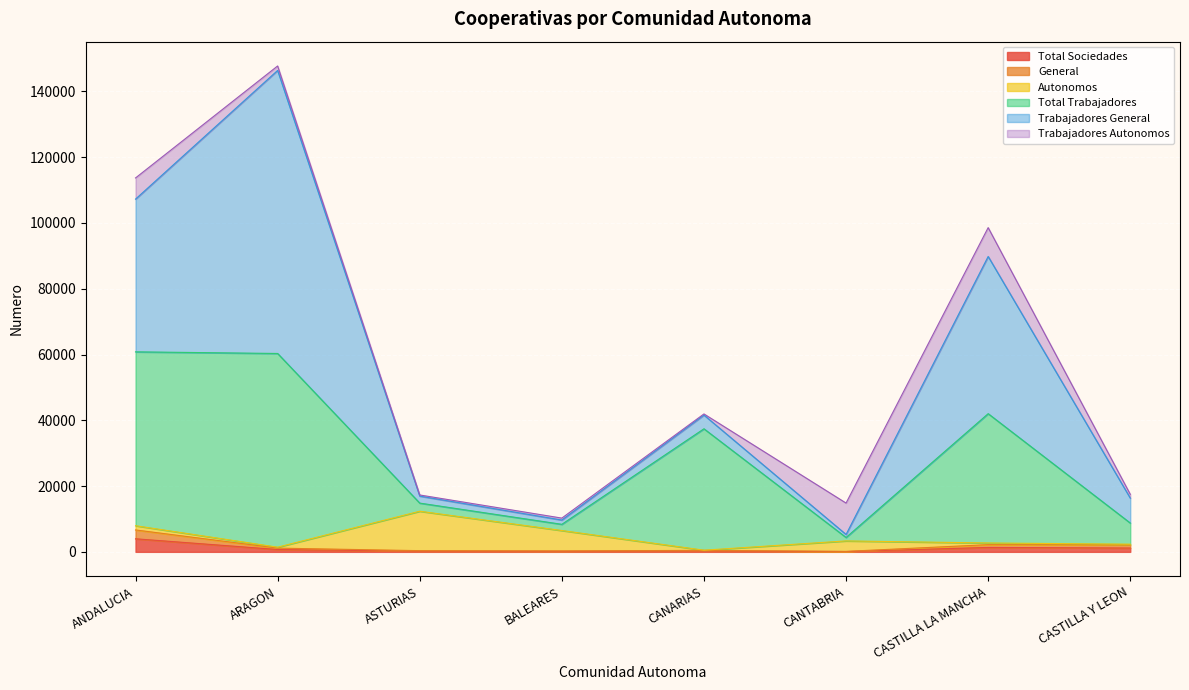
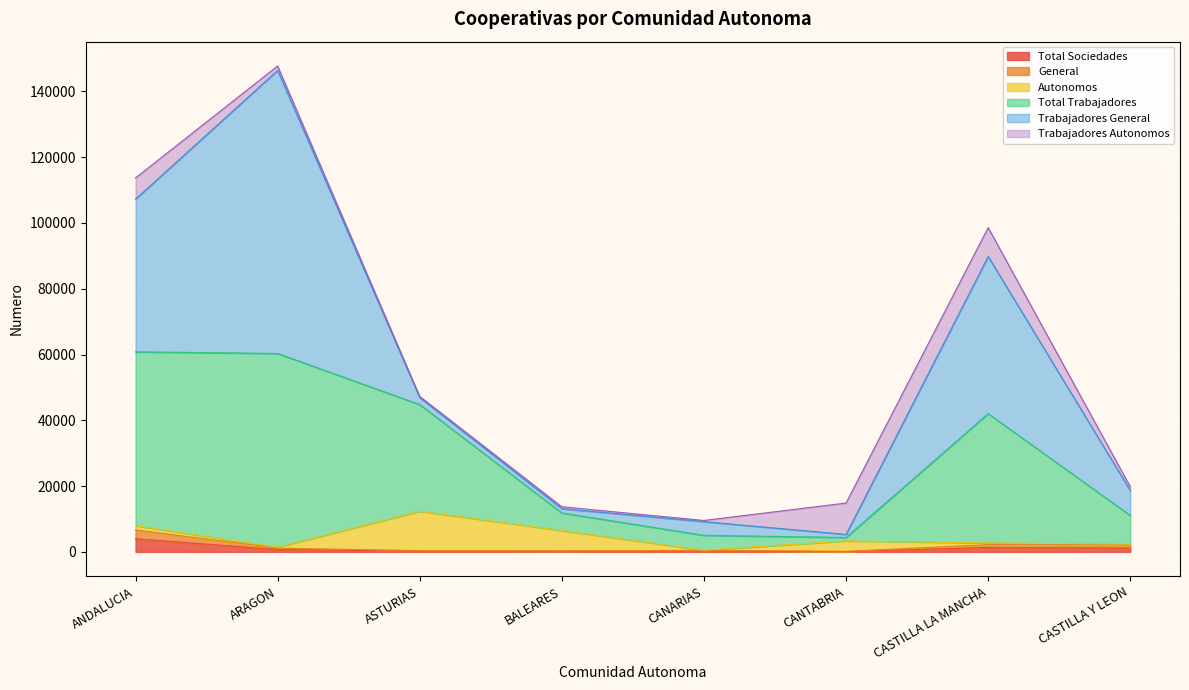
Total Trabajadores, ASTURIAS: 2000 -> 32000
Total Trabajadores, BALEARES: 2000 -> 5000
Total Trabajadores, CANARIAS: 37000 -> 5000
Total Trabajadores, CASTILLA Y LEON: 6000 -> 9000
